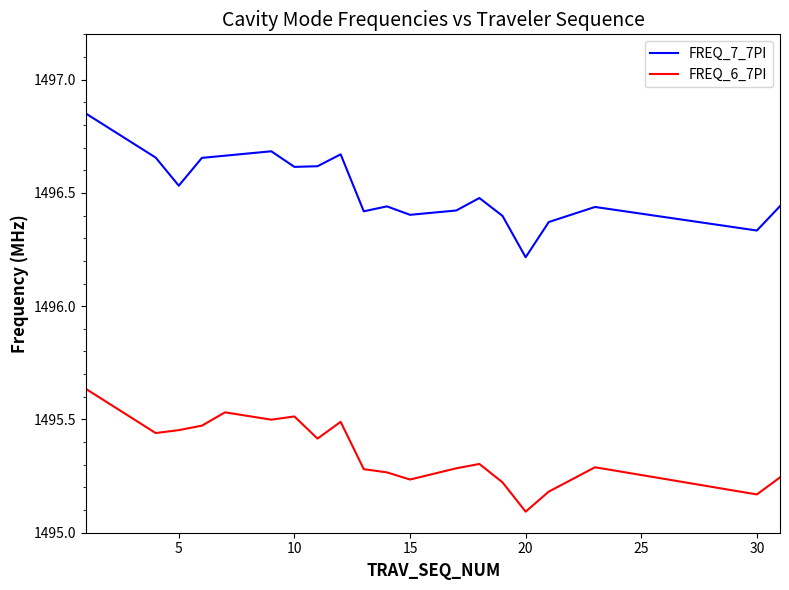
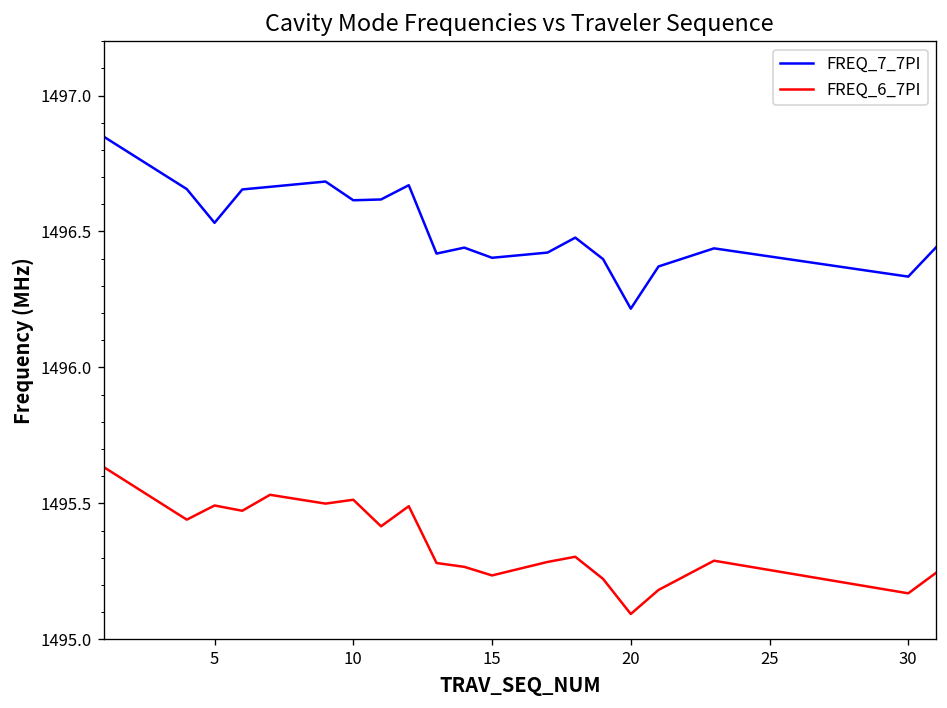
FREQ_6_7PI, 5: 1495.45 -> 1495.49
